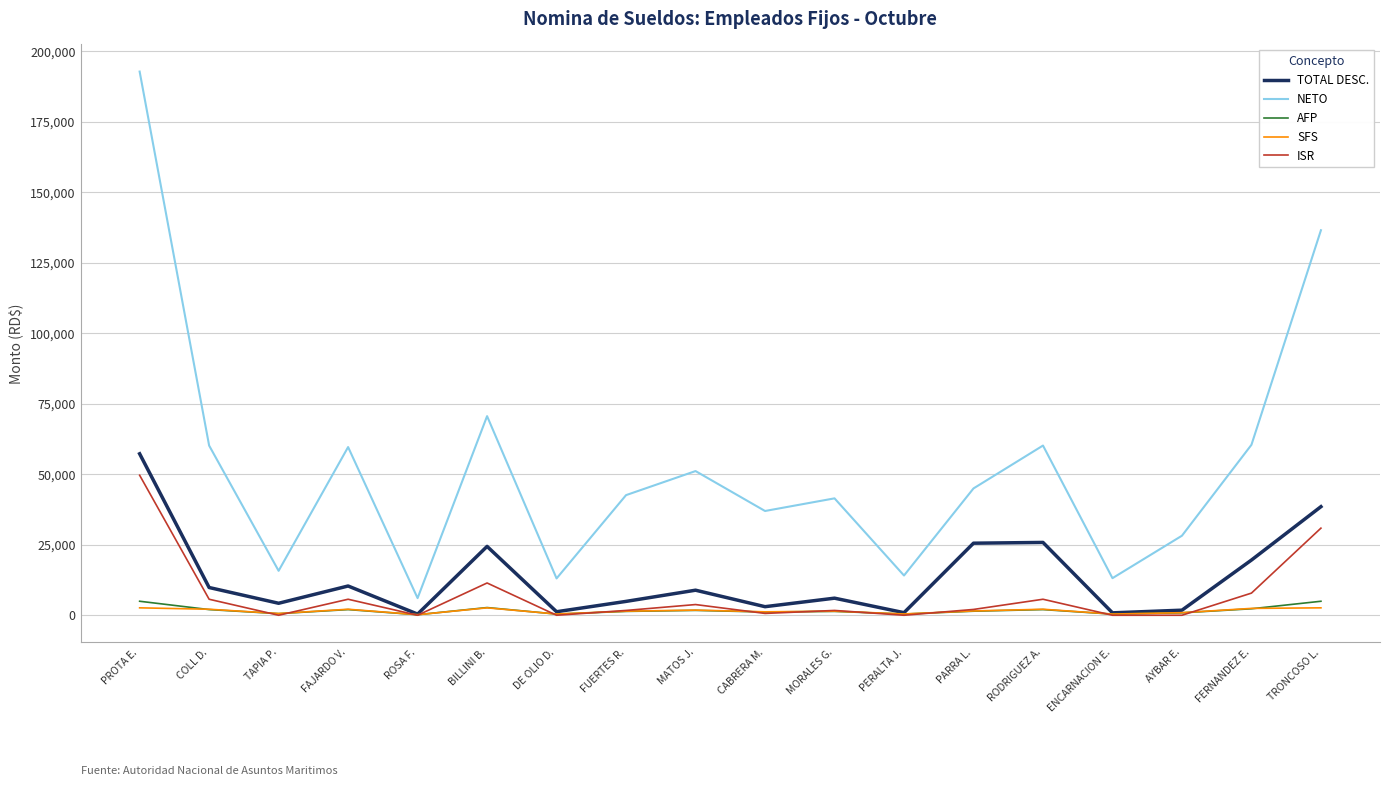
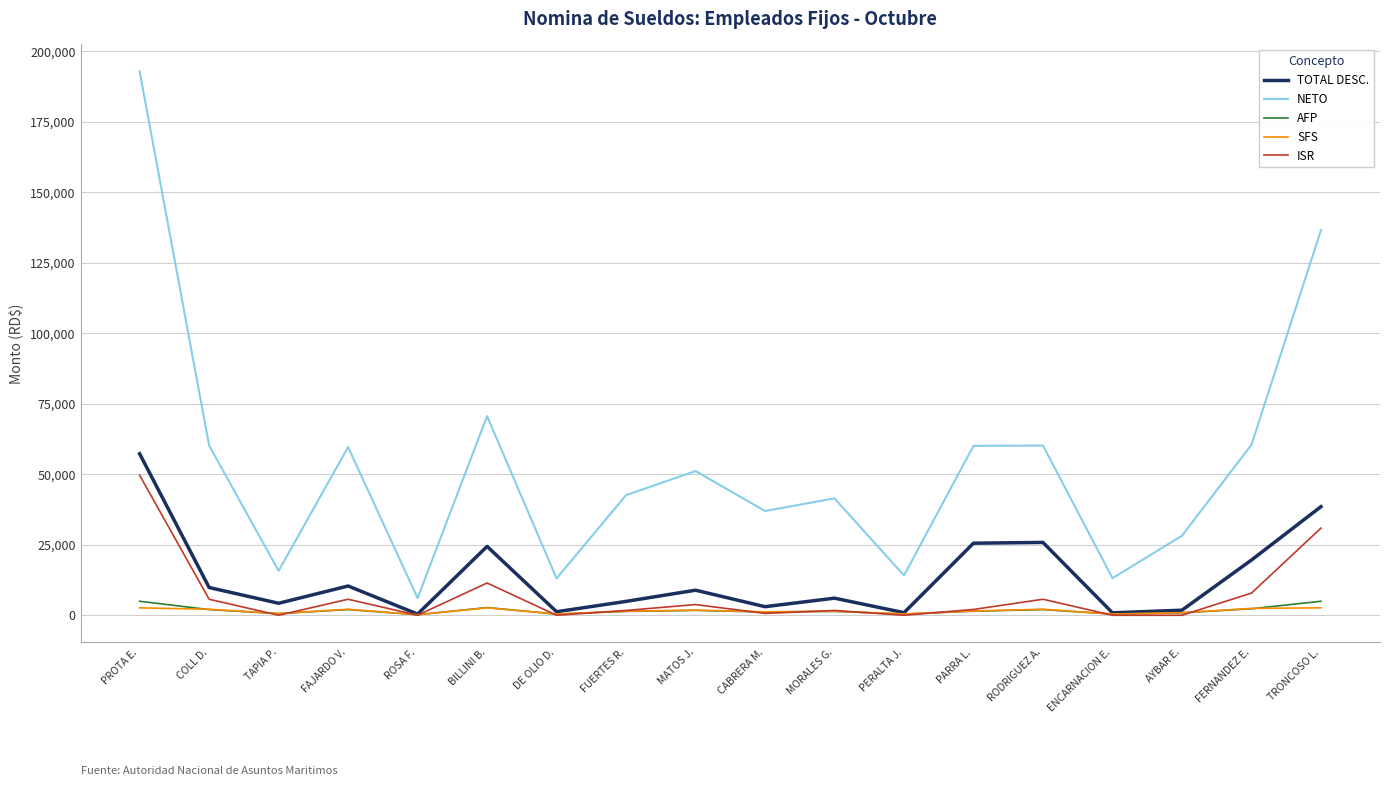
NETO, PARRA L.: 45,000 -> 60,000
